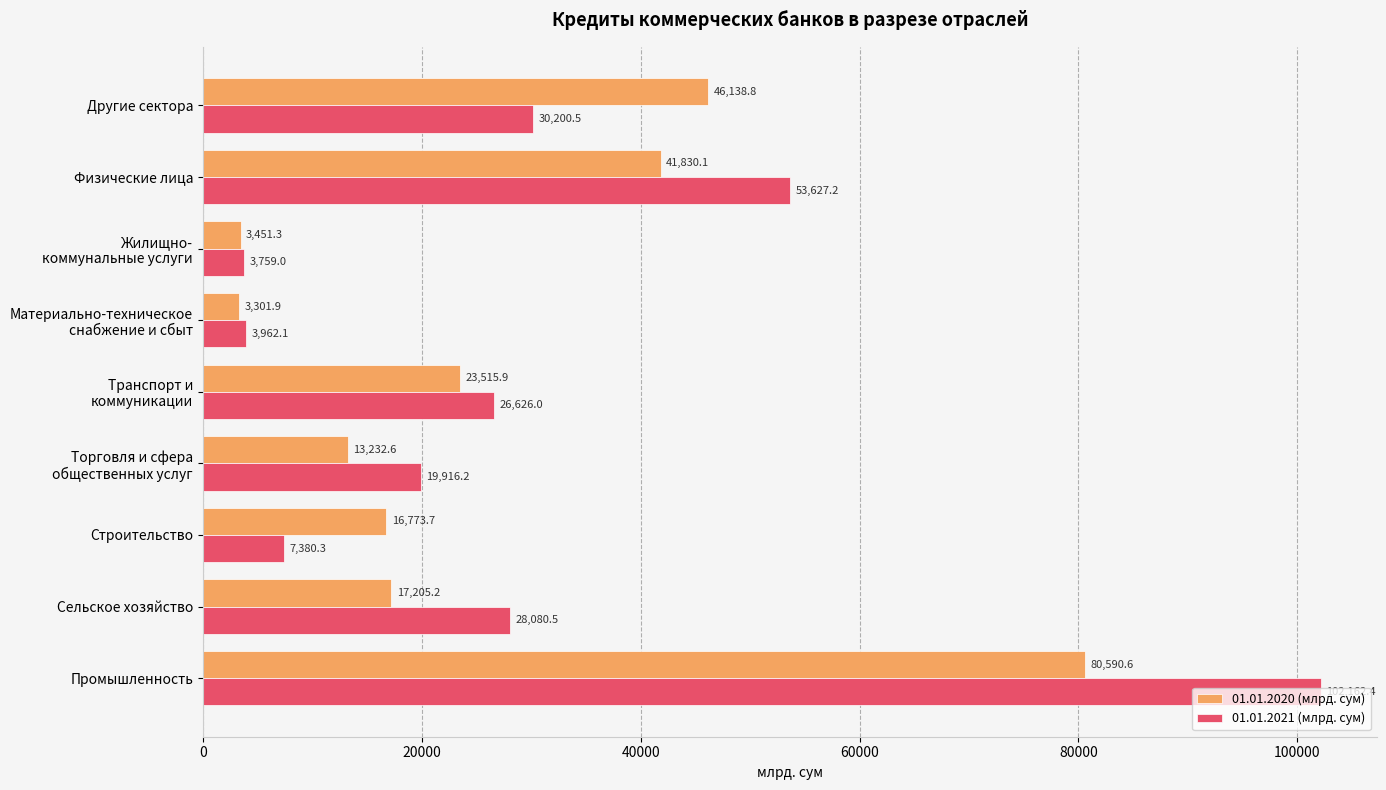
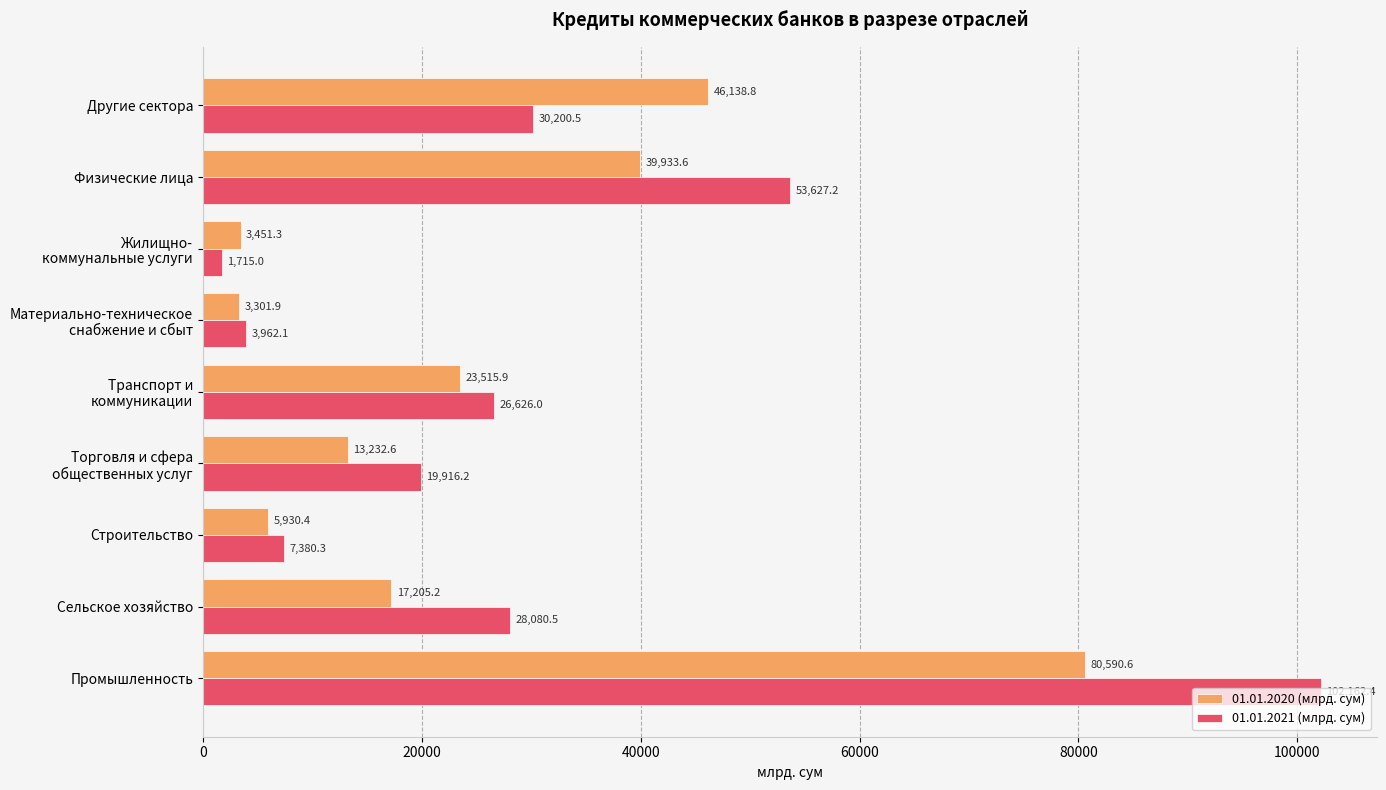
01.01.2020 (млрд. сум), Физические лица: 41,830.1 -> 39,933.6
01.01.2021 (млрд. сум), Жилищно- коммунальные услуги: 3,759.0 -> 1,715.0
01.01.2020 (млрд. сум), Строительство: 16,773.7 -> 5,930.4
